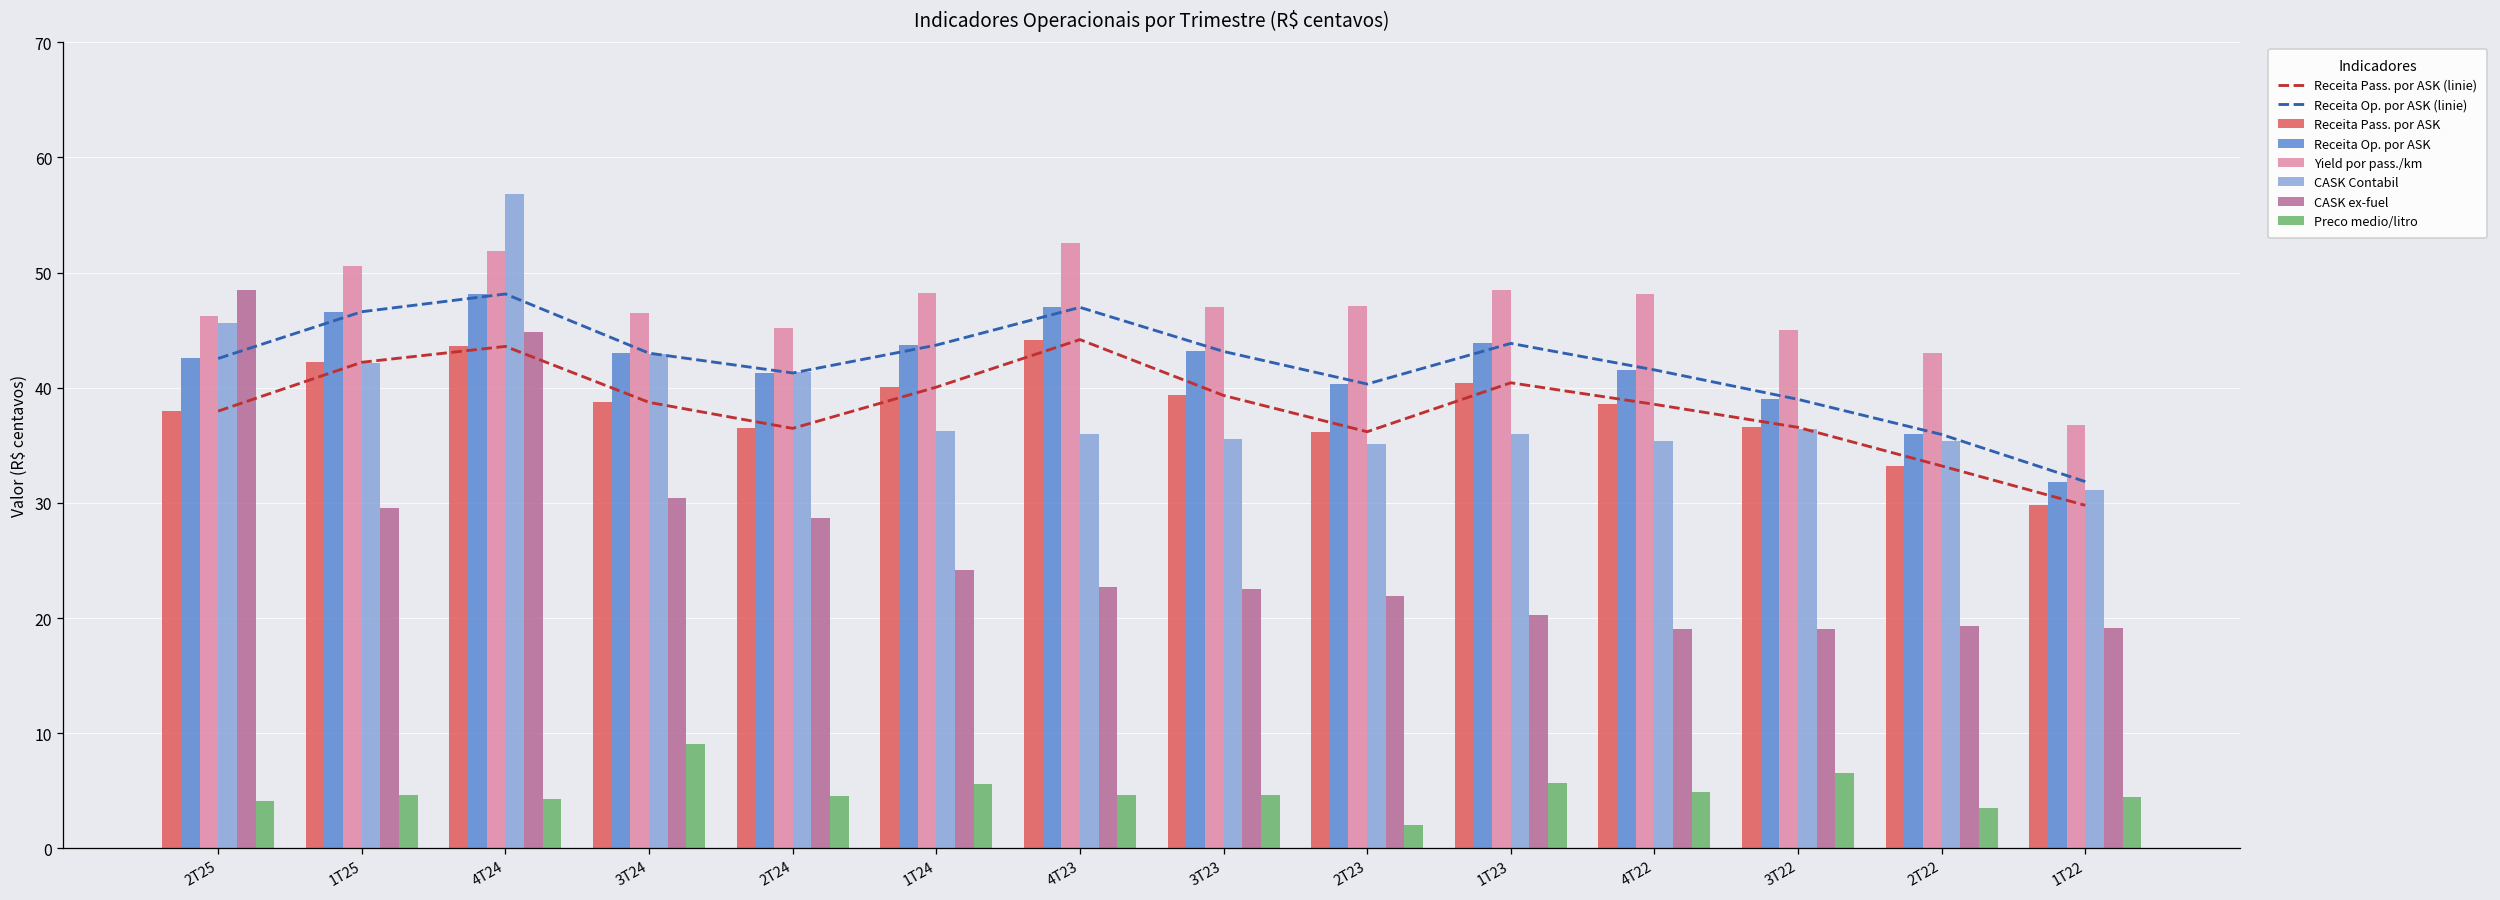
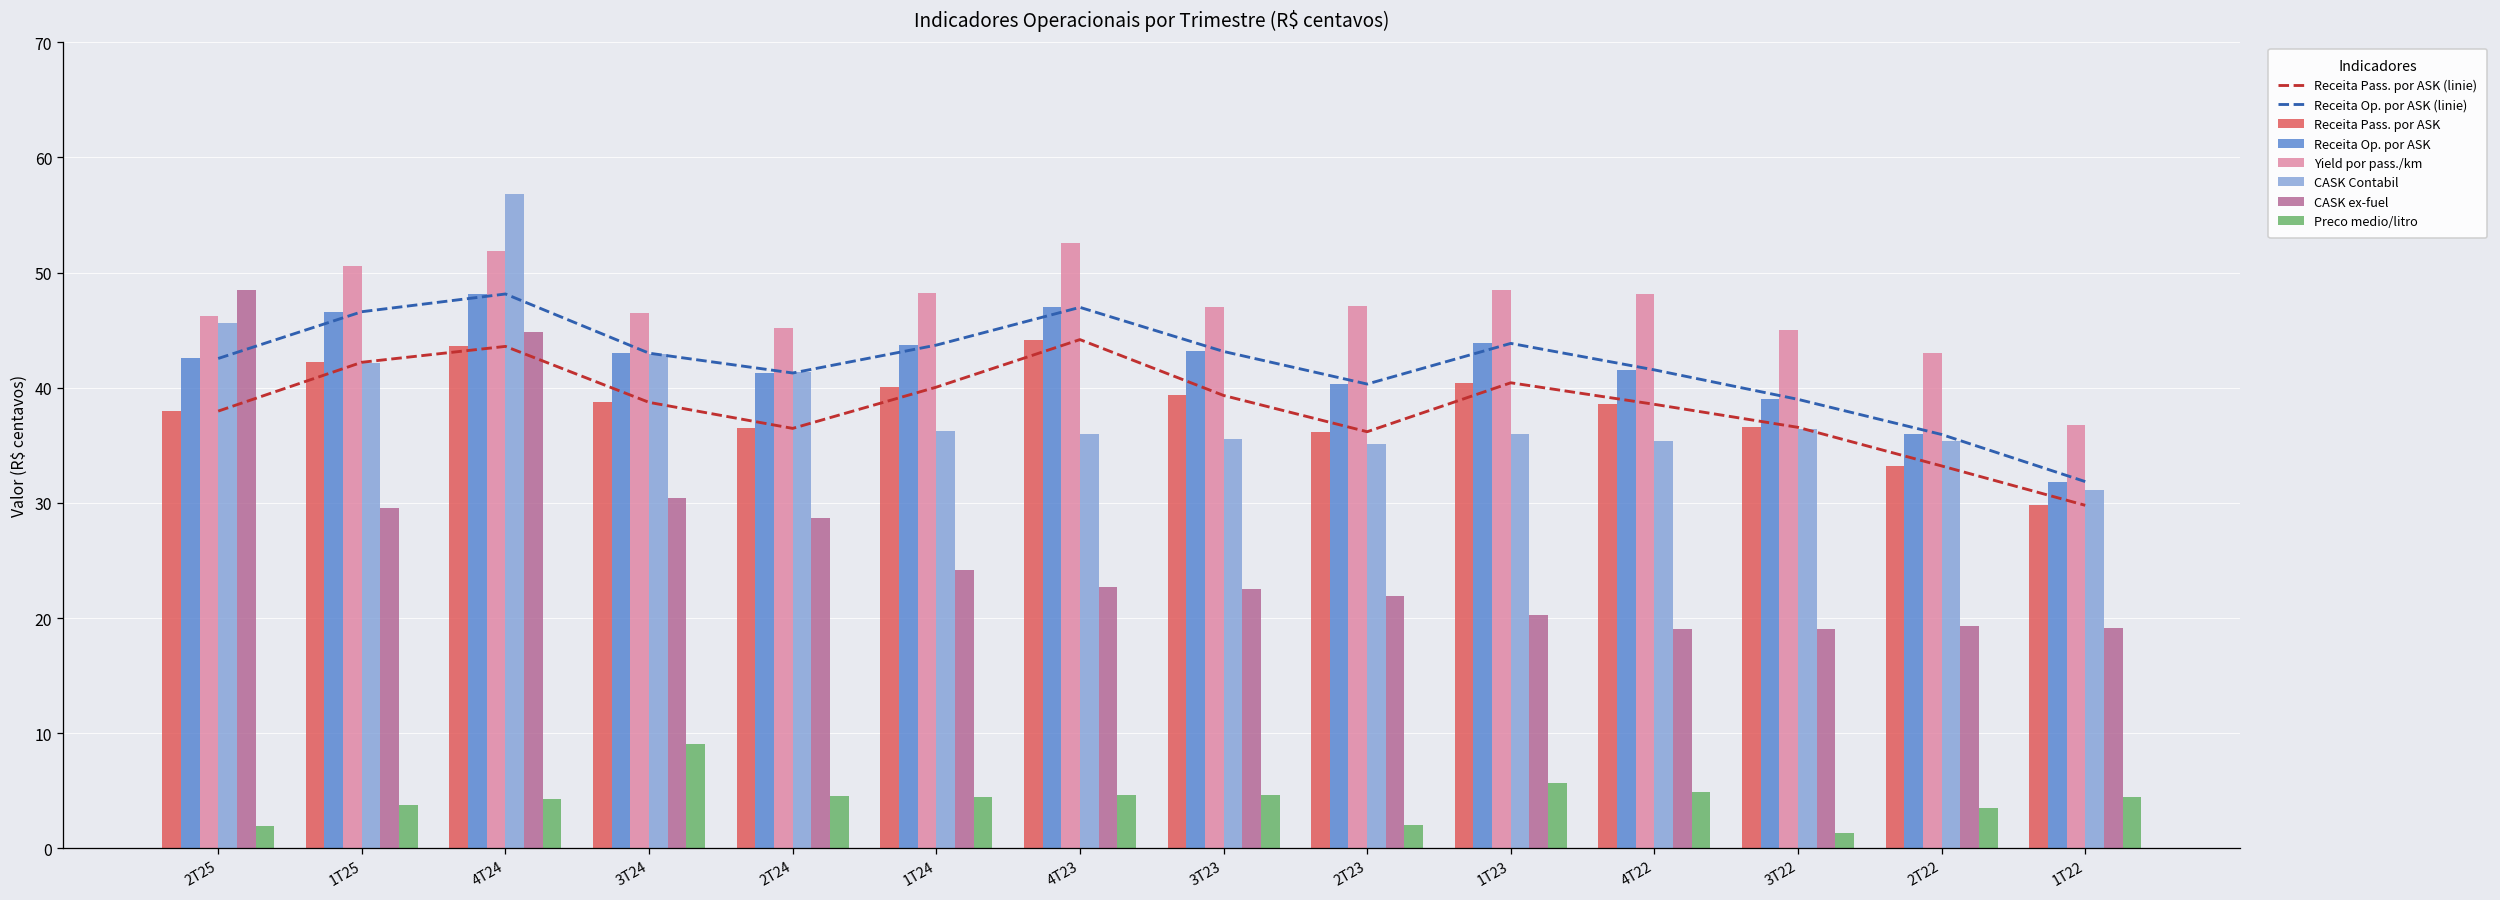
Preco medio/litro, 2T25: 4.1 -> 2.0
Preco medio/litro, 1T25: 4.6 -> 3.8
Preco medio/litro, 1T24: 5.6 -> 4.5
Preco medio/litro, 3T22: 6.6 -> 1.4
